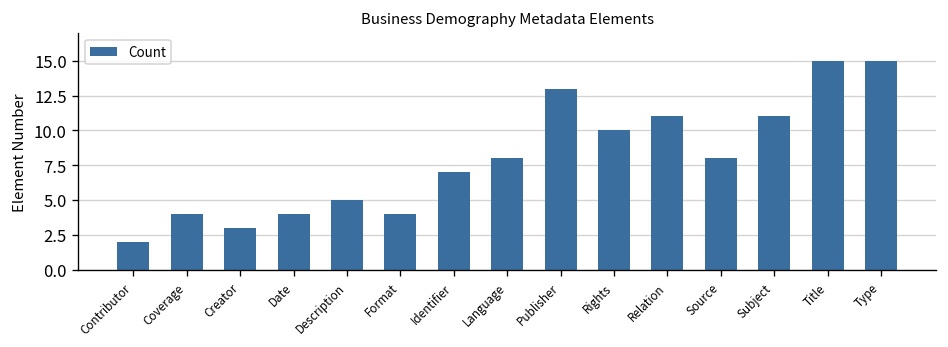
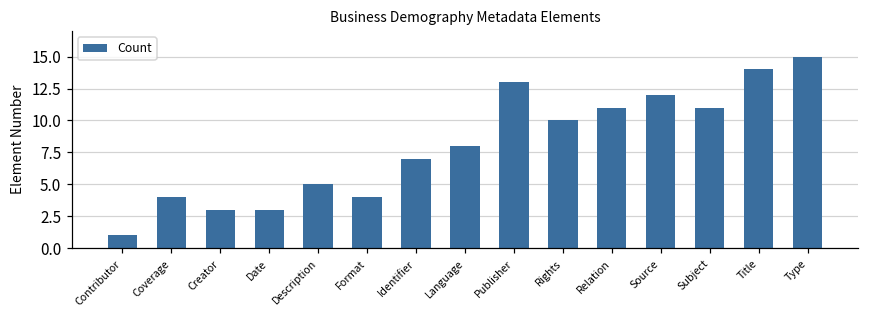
Contributor: 2 -> 1
Date: 4 -> 3
Source: 8 -> 12
Title: 15 -> 14
